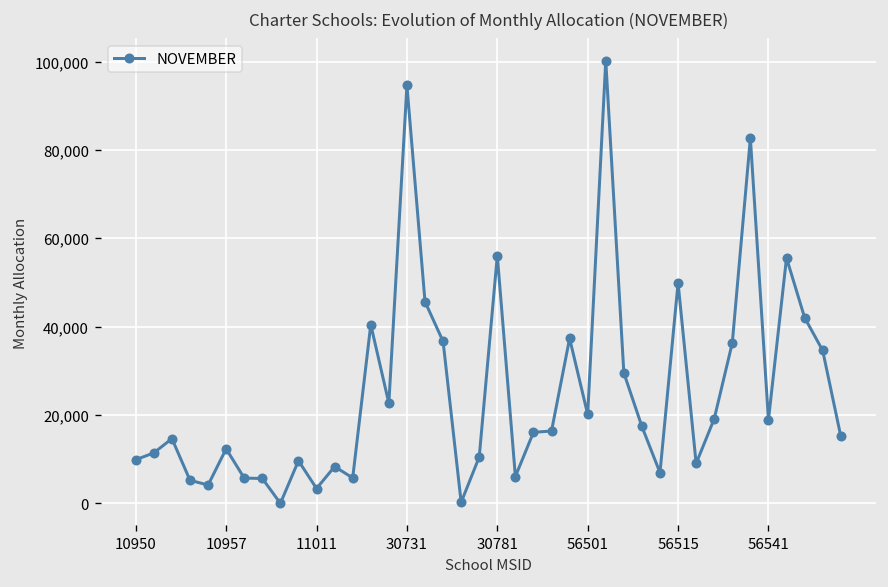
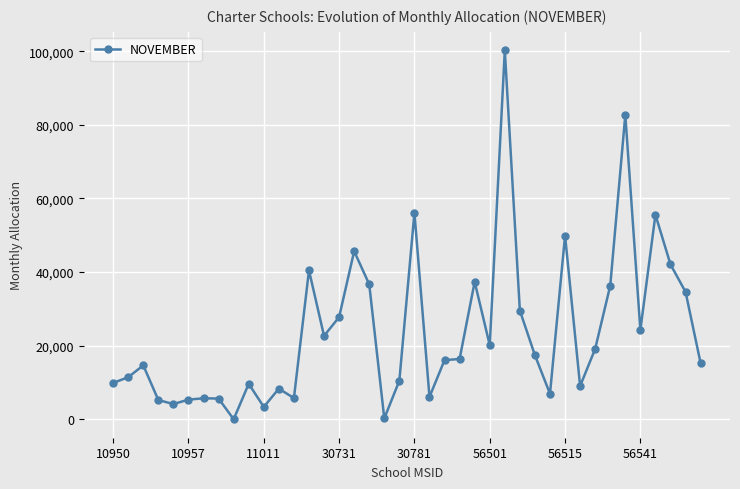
10957: 12,000 -> 5,000
30731: 95,000 -> 28,000
56541: 19,000 -> 24,000
